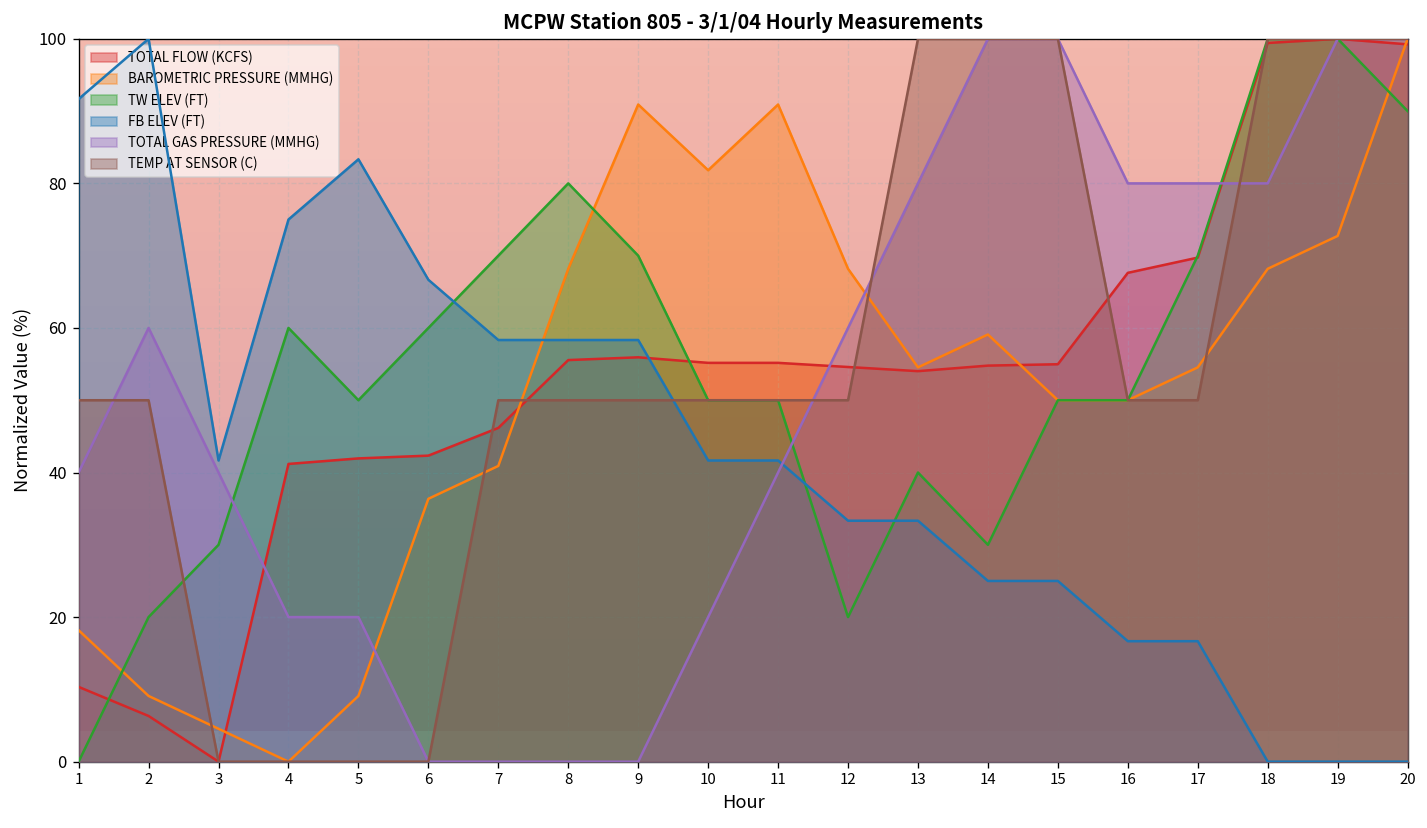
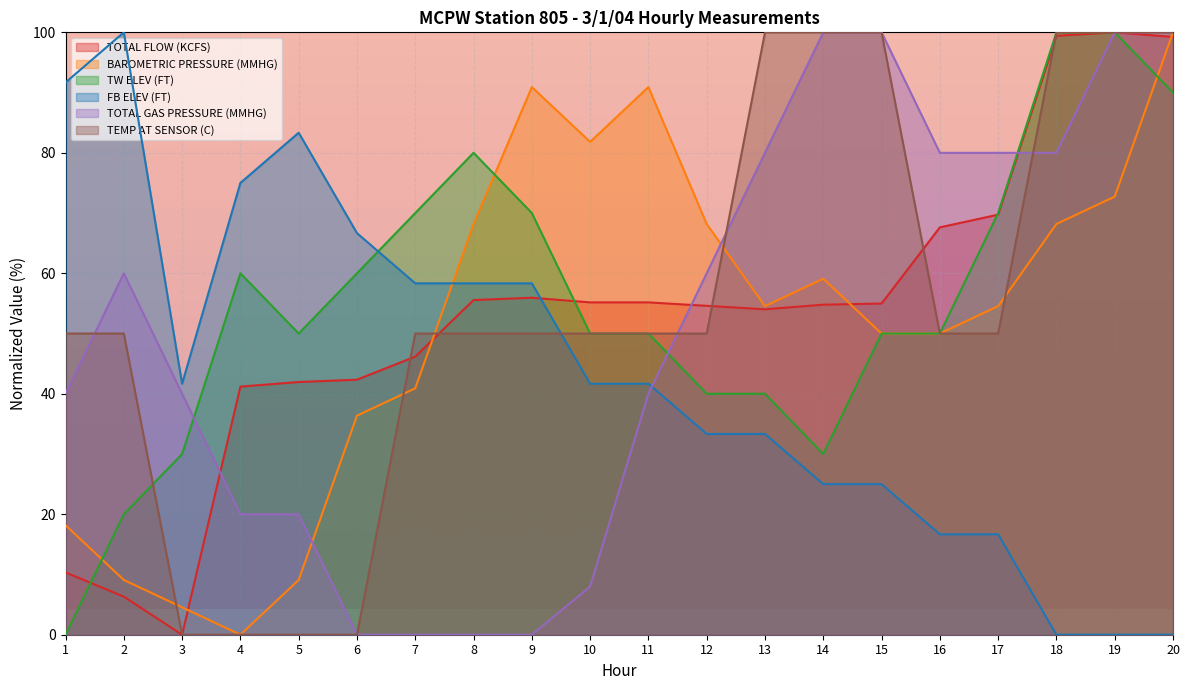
TOTAL GAS PRESSURE (MMHG), 10: 20 -> 8
TW ELEV (FT), 12: 20 -> 40
